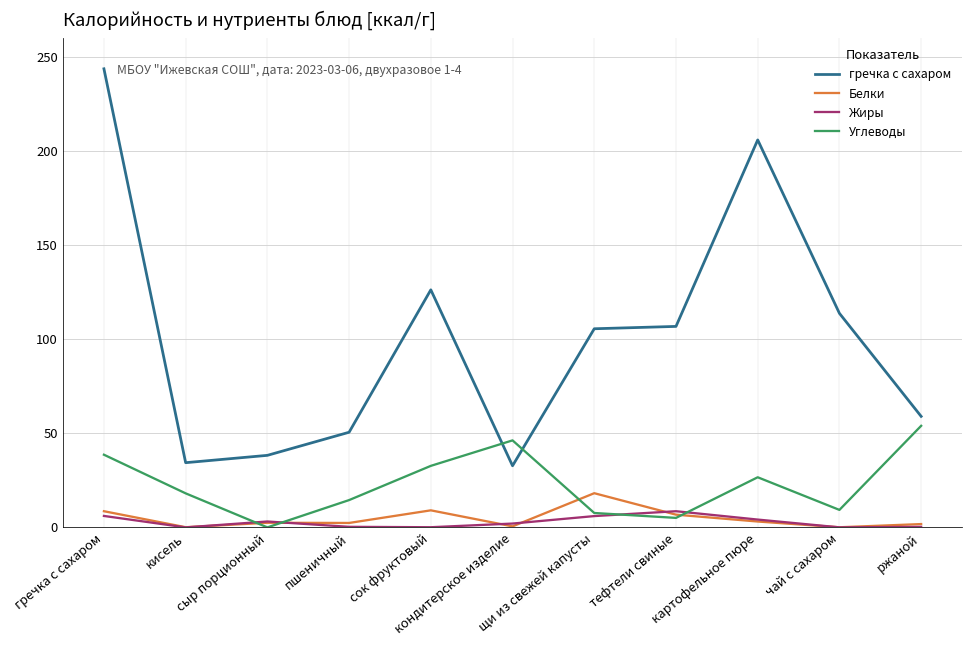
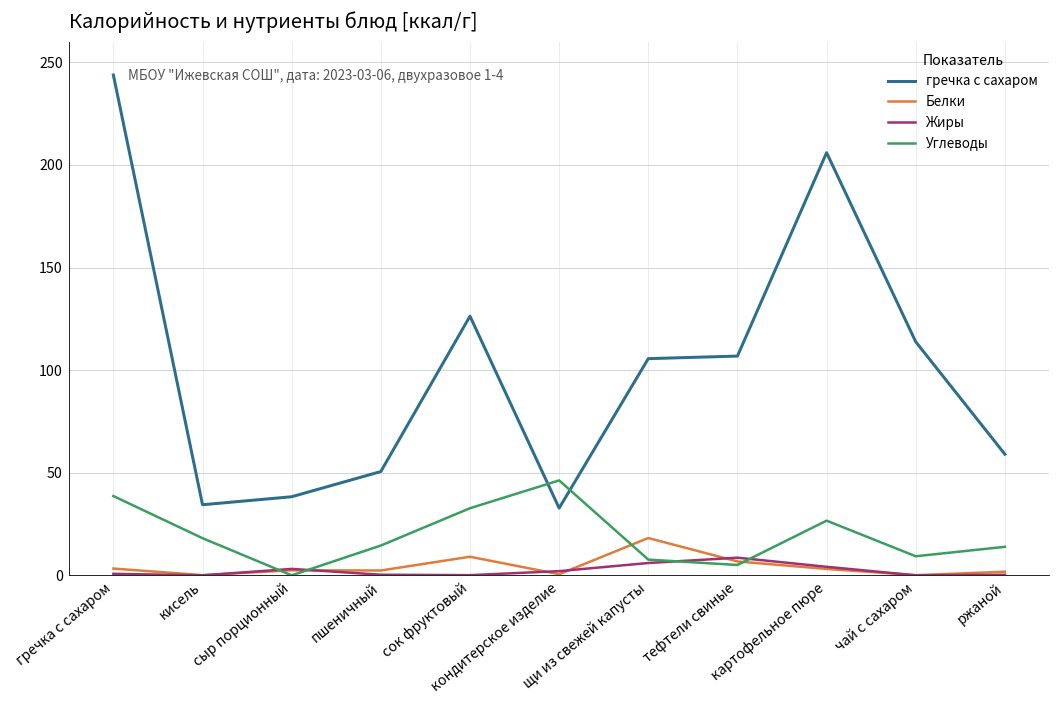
Белки, гречка с сахаром: 9 -> 3
Жиры, гречка с сахаром: 6 -> 1
Углеводы, ржаной: 54 -> 14
